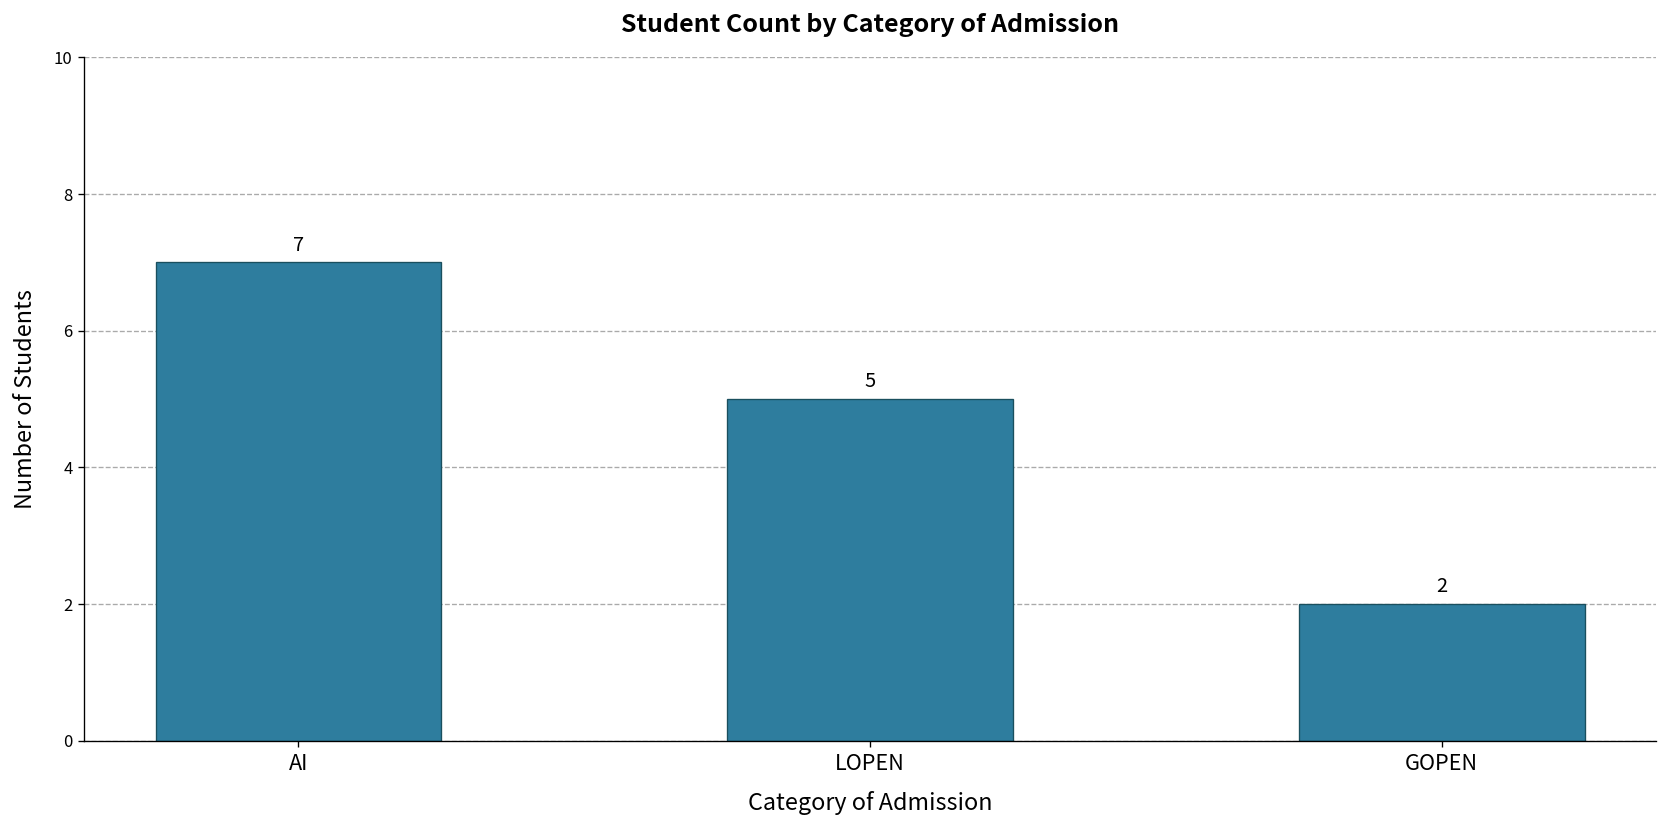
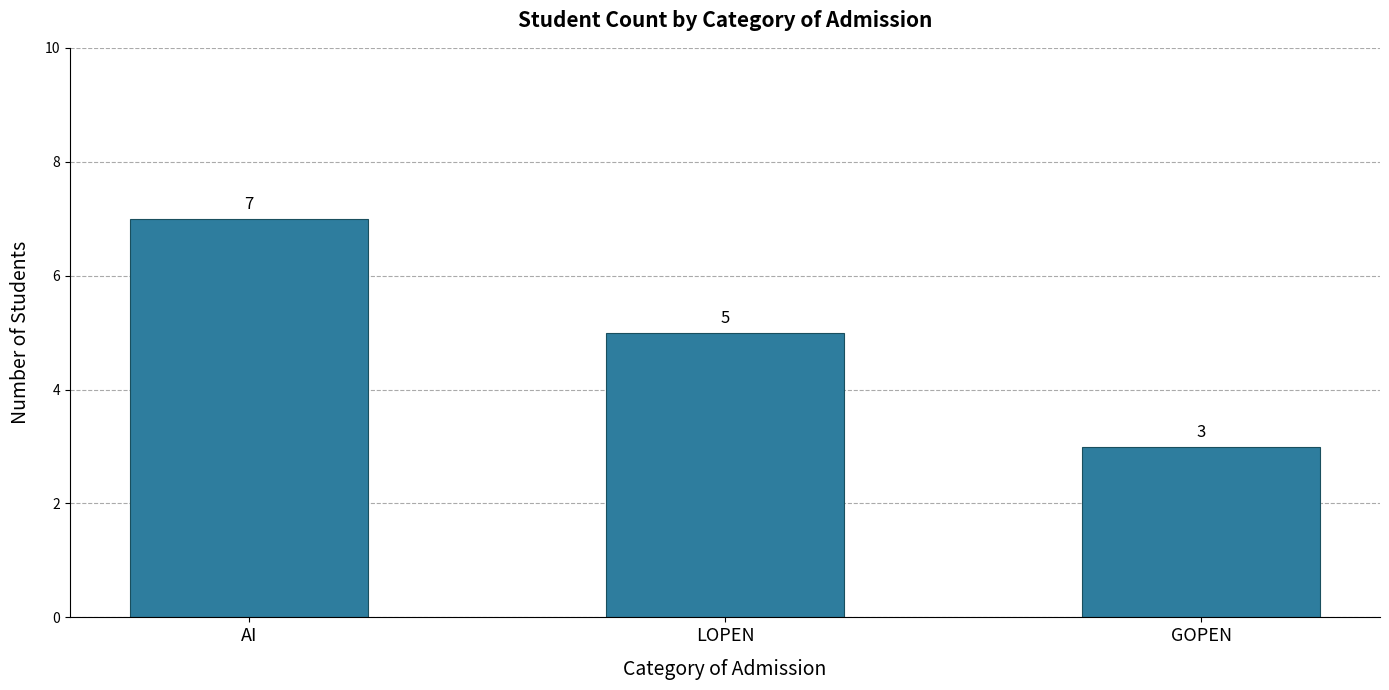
GOPEN: 2 -> 3
